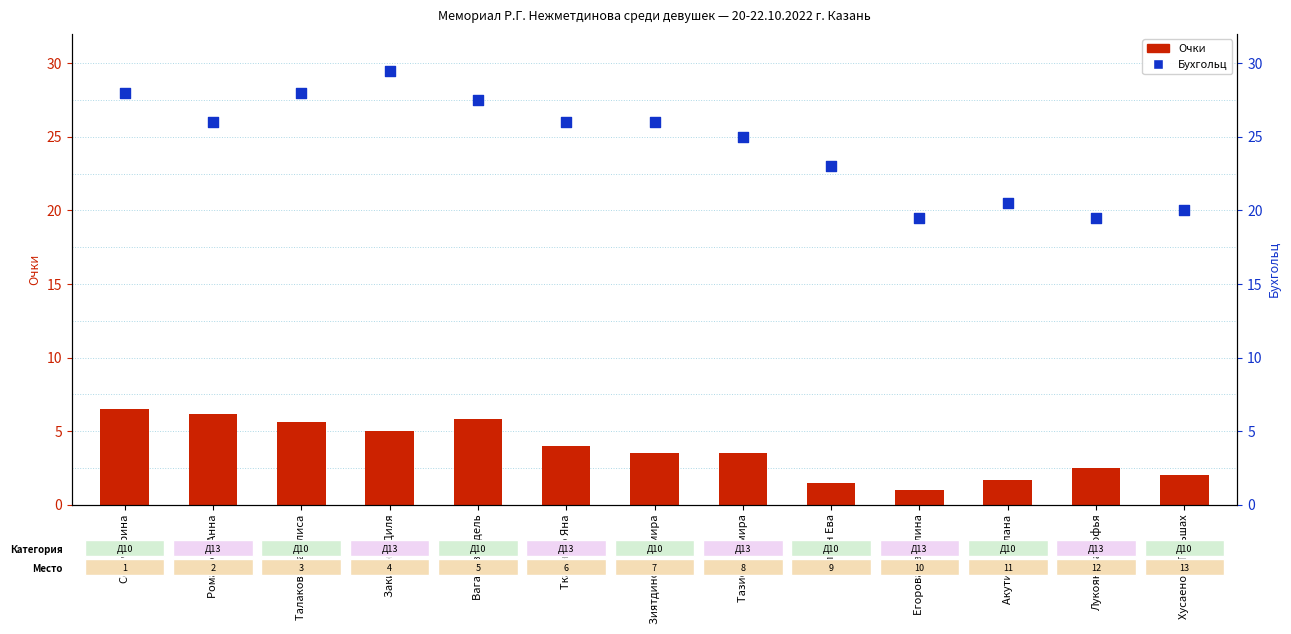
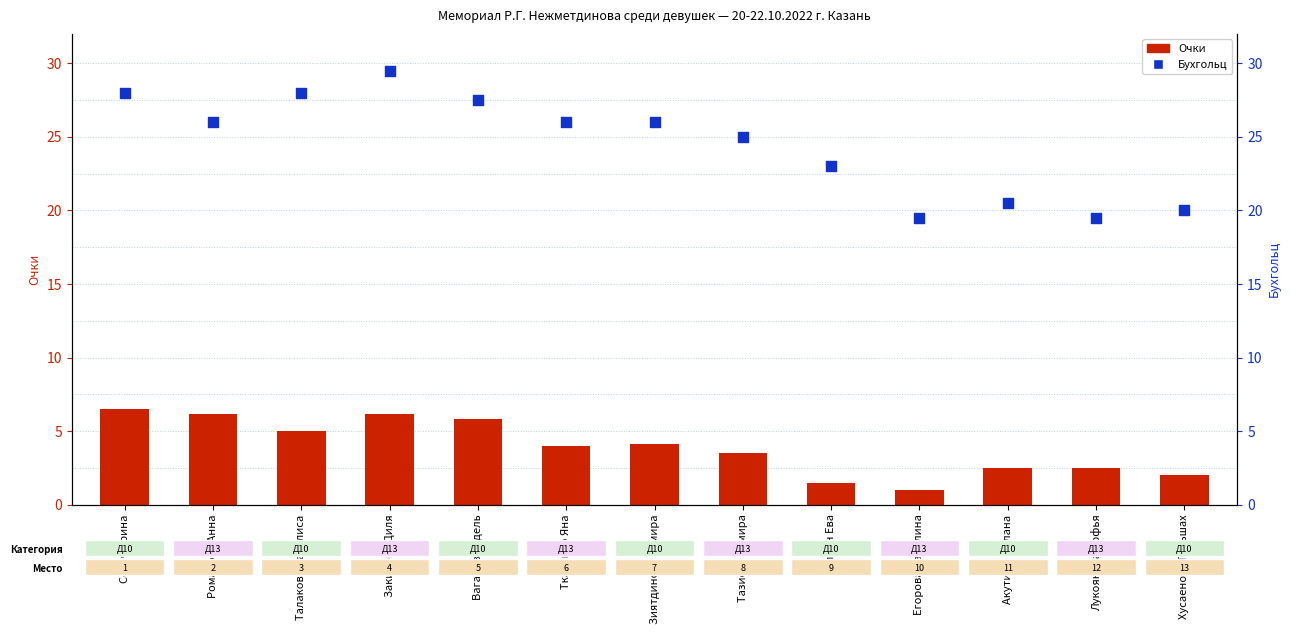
Очки, Талакова Василиса: 5.6 -> 5.0
Очки, Закирова Диля: 5.0 -> 6.2
Очки, Зиятдинова Самира: 3.5 -> 4.1
Очки, Акутина Милана: 1.7 -> 2.5
